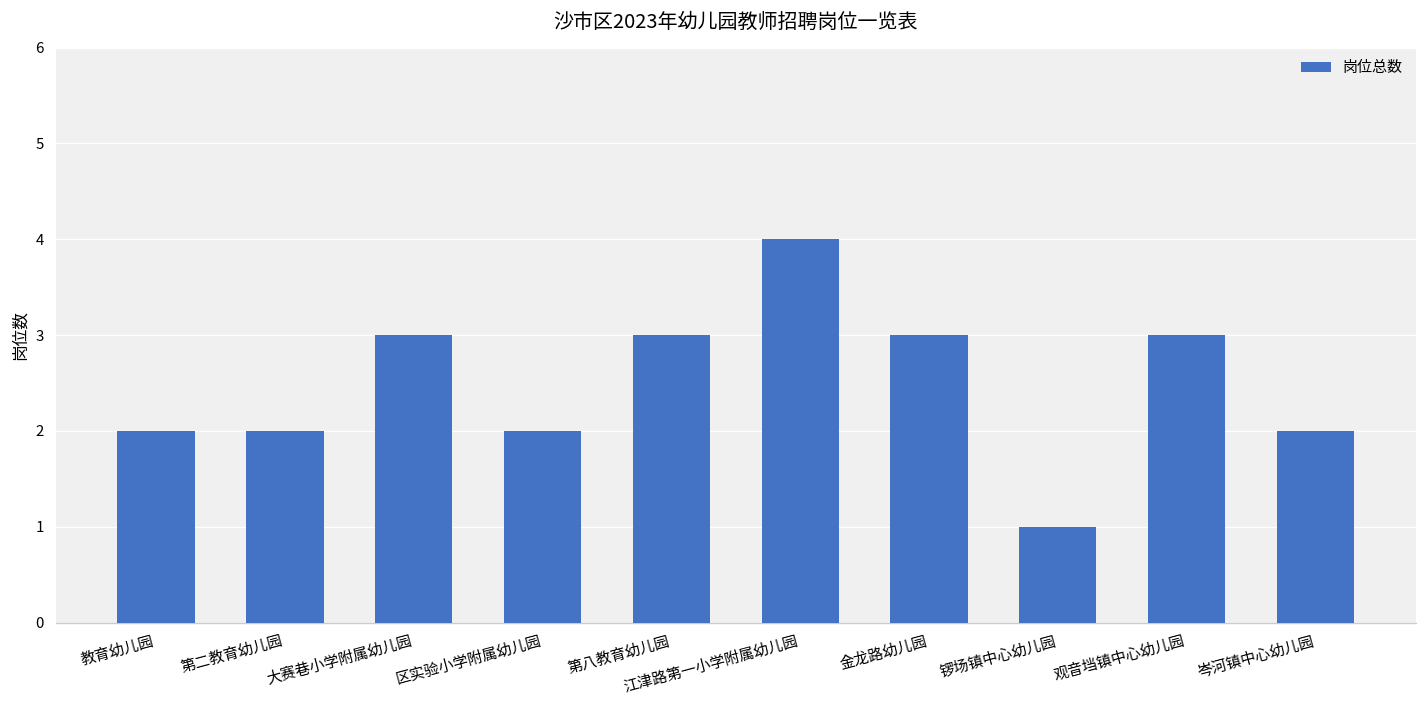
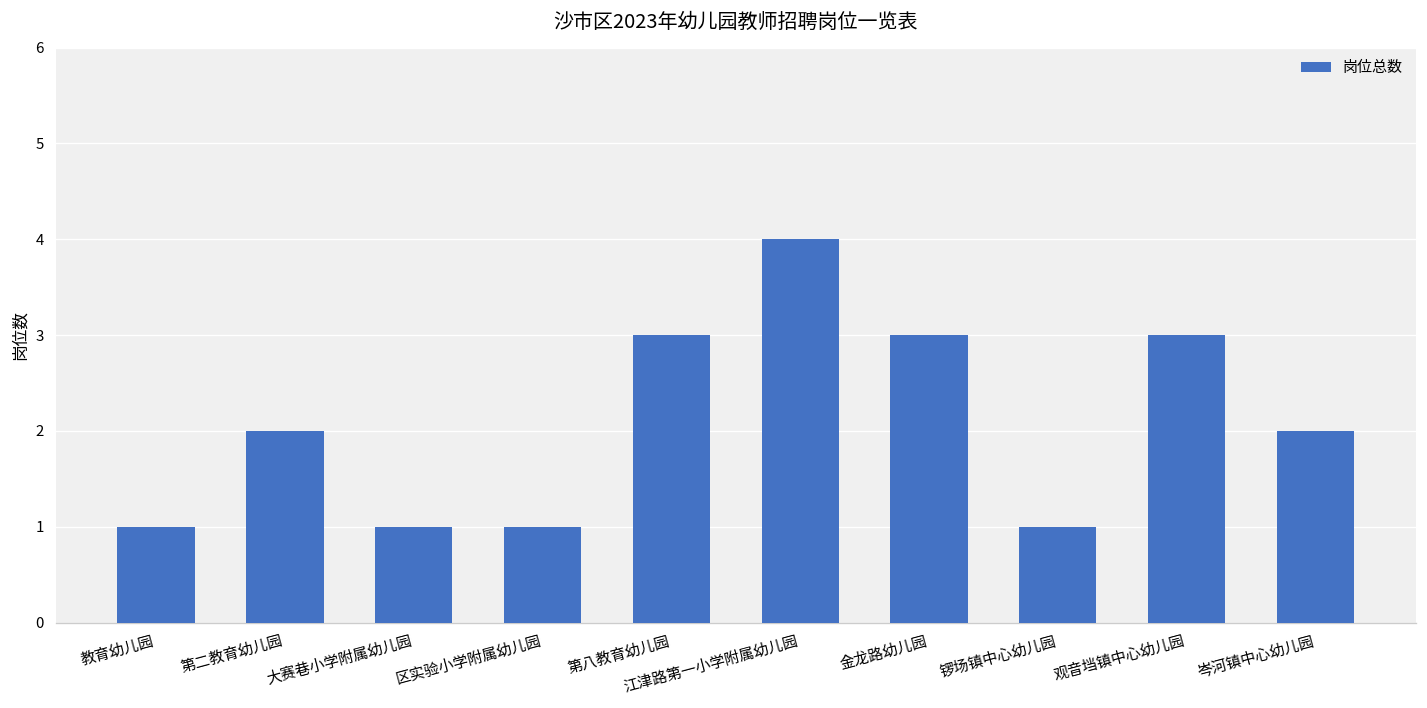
教育幼儿园: 2 -> 1
大赛巷小学附属幼儿园: 3 -> 1
区实验小学附属幼儿园: 2 -> 1
